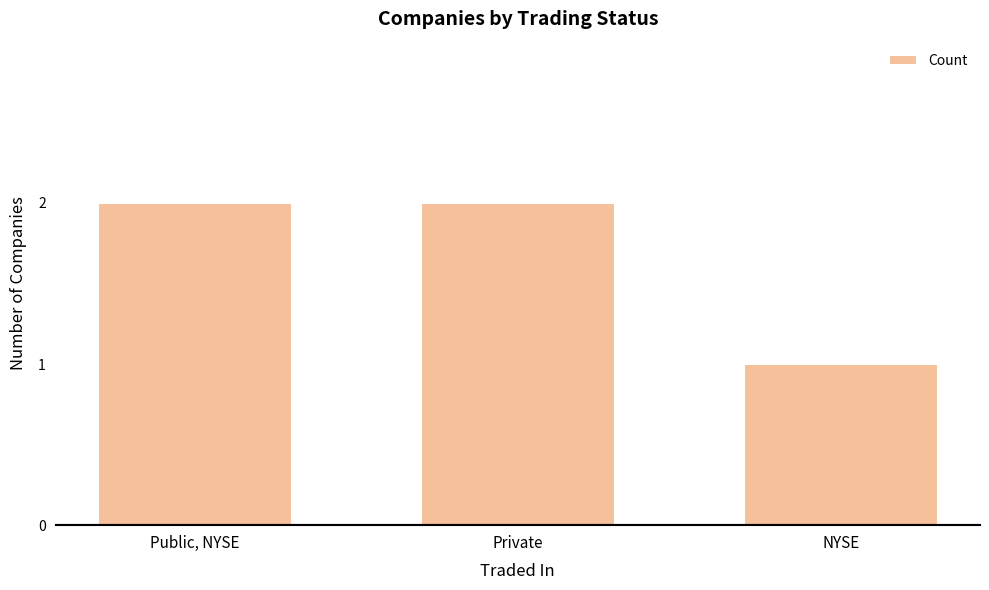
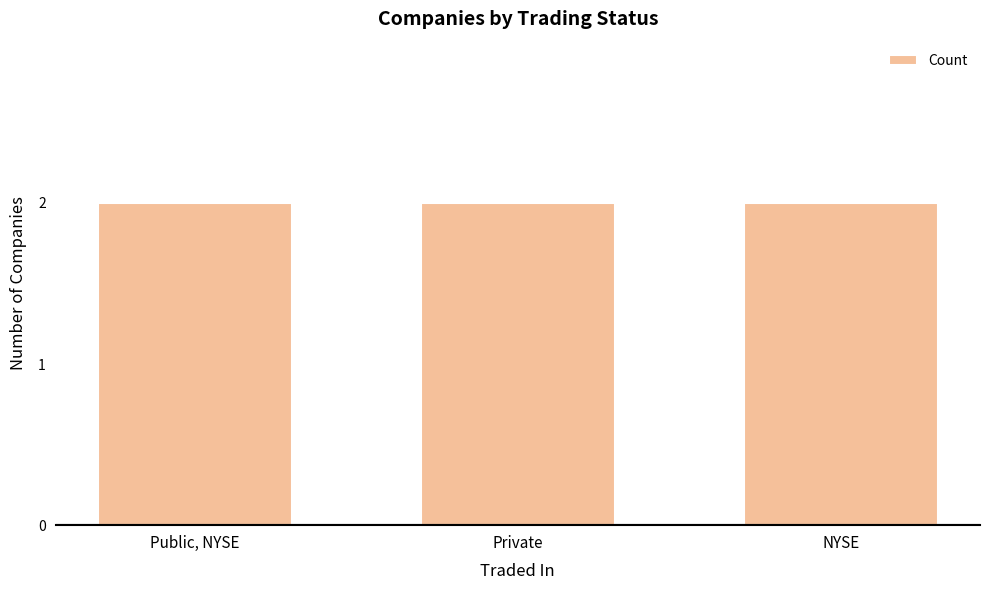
NYSE: 1 -> 2
